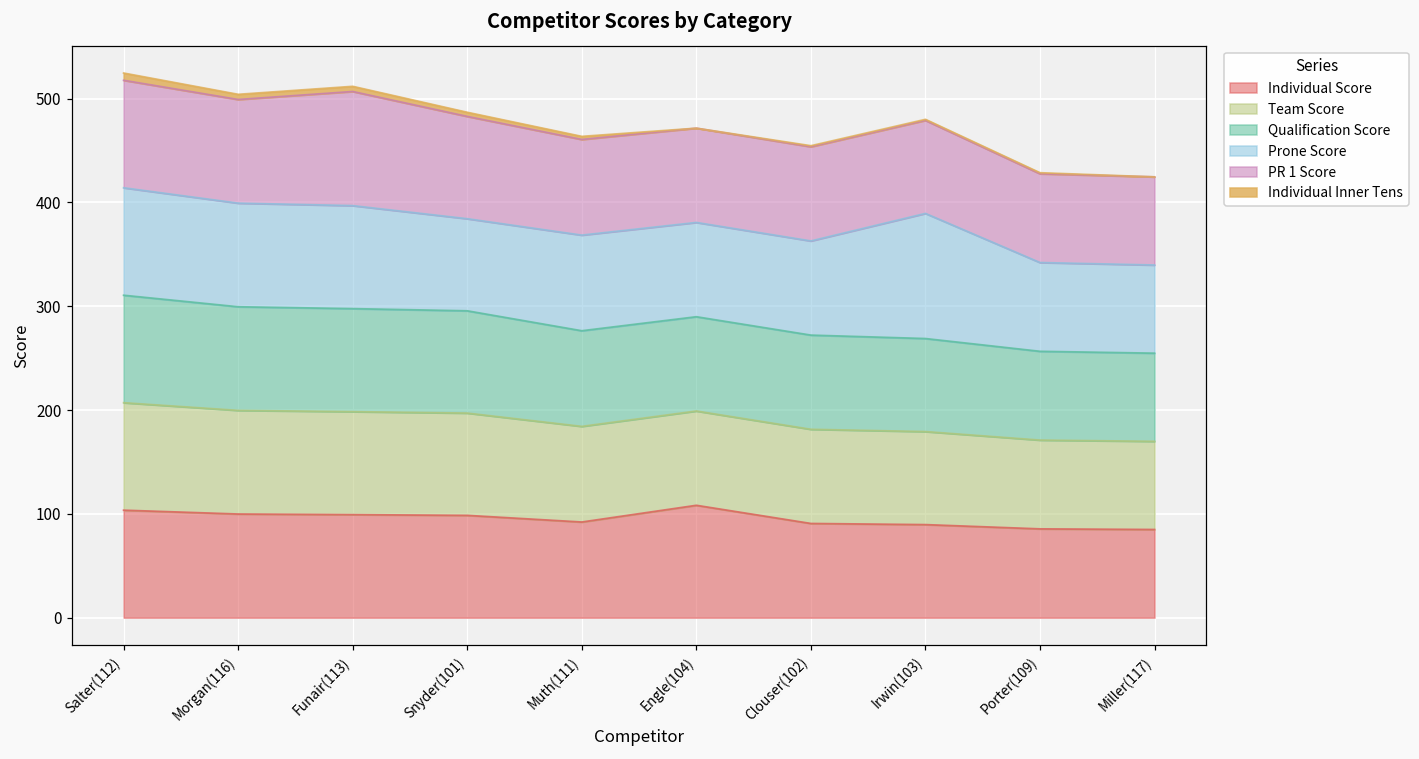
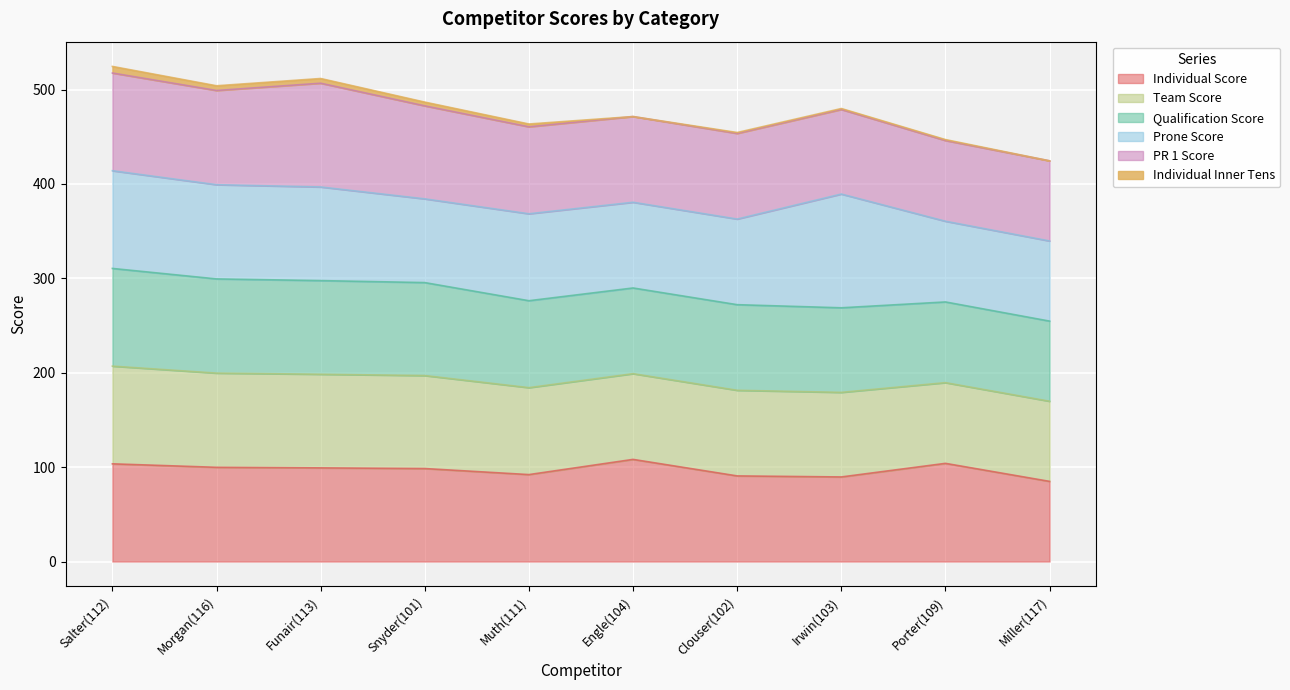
Individual Score, Porter(109): 90 -> 100
